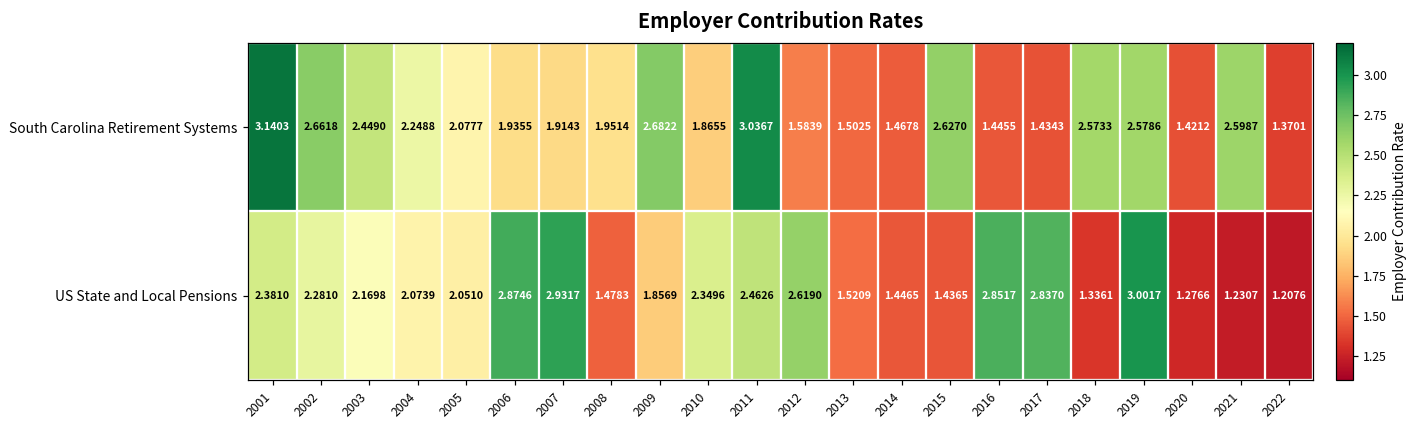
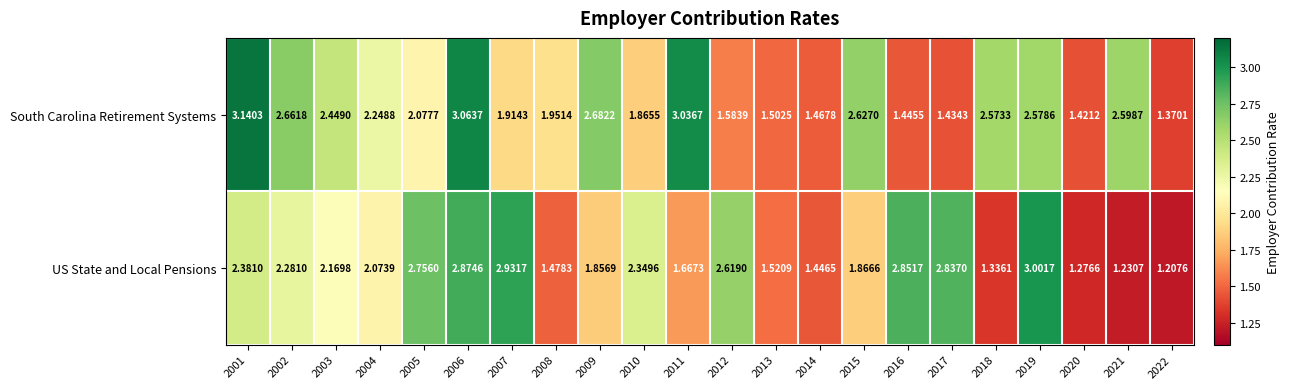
South Carolina Retirement Systems, 2006: 1.9355 -> 3.0637
US State and Local Pensions, 2005: 2.0510 -> 2.7560
US State and Local Pensions, 2011: 2.4626 -> 1.6673
US State and Local Pensions, 2015: 1.4365 -> 1.8666
